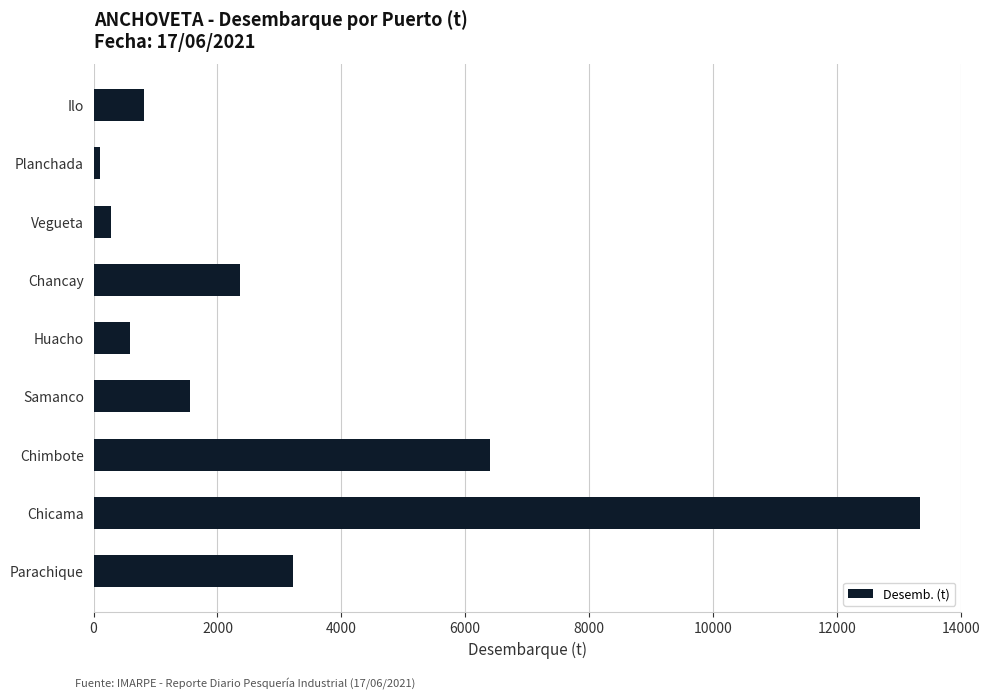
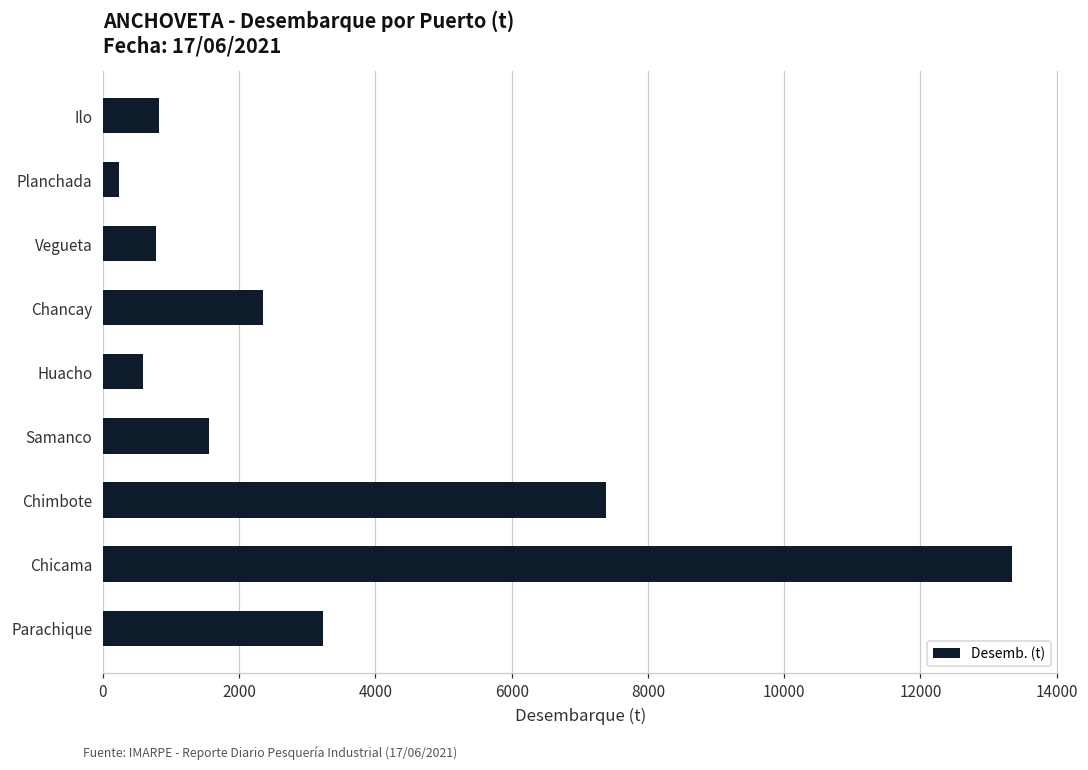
Planchada: 100 -> 200
Vegueta: 300 -> 800
Chimbote: 6400 -> 7400
